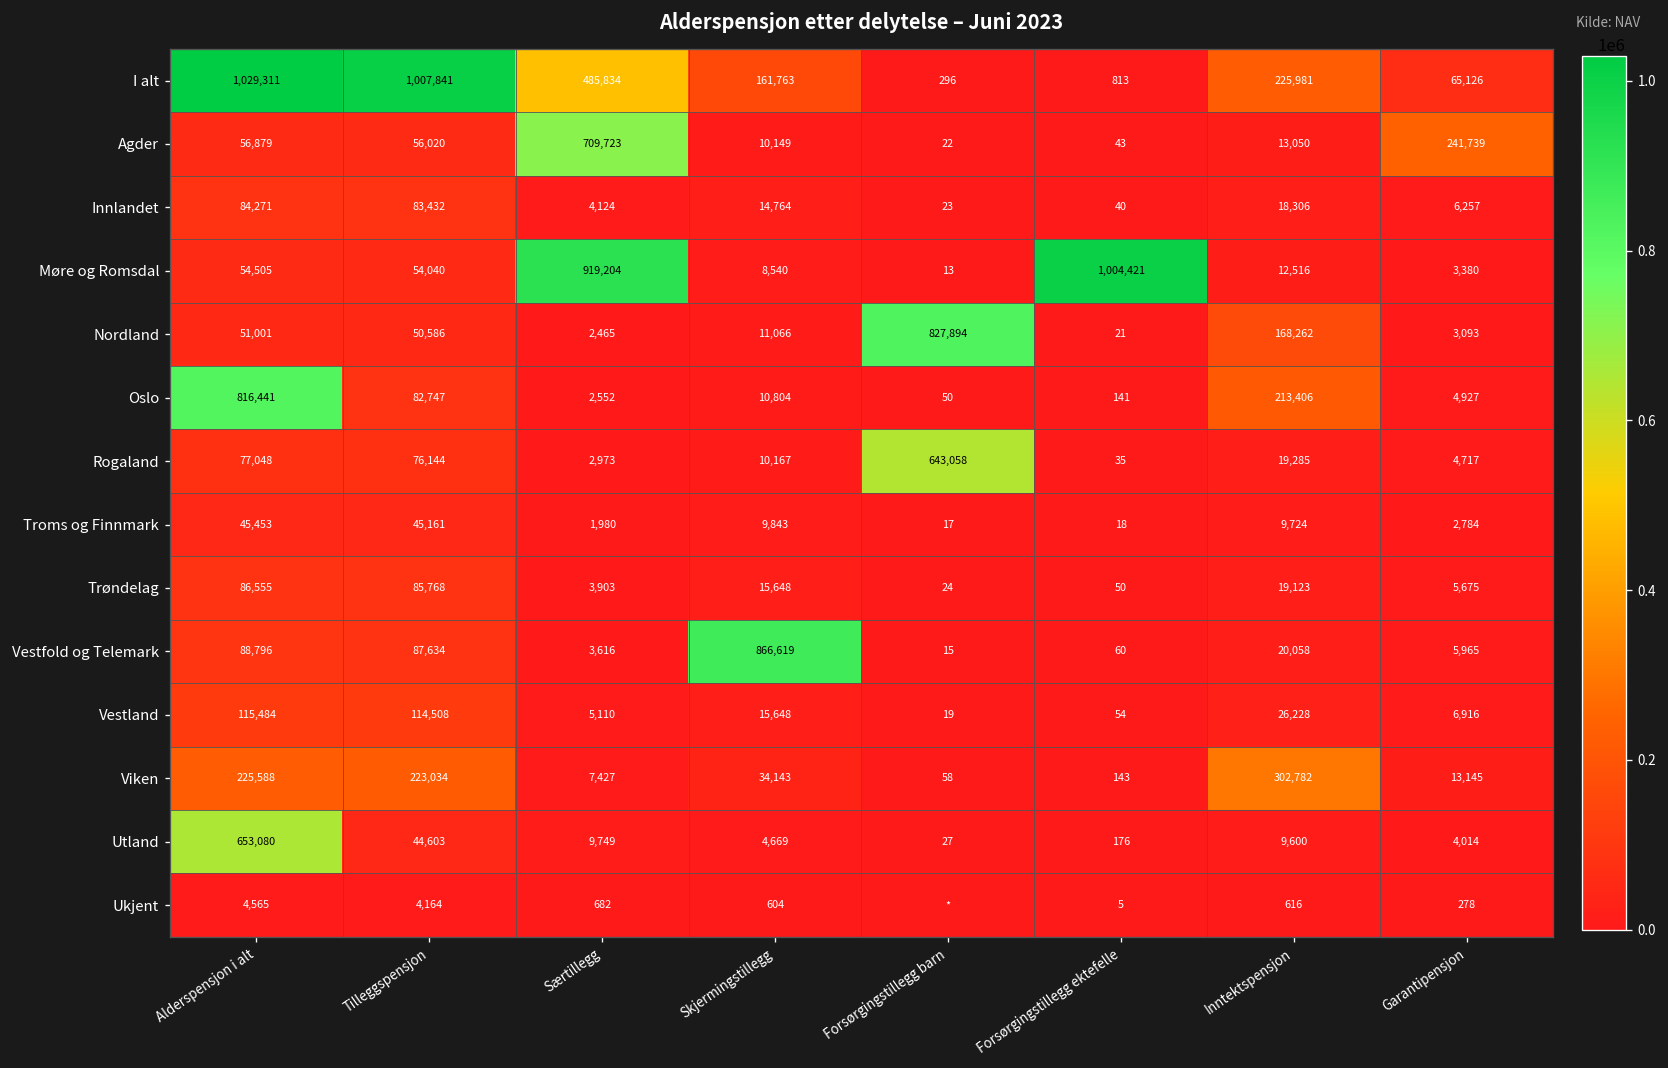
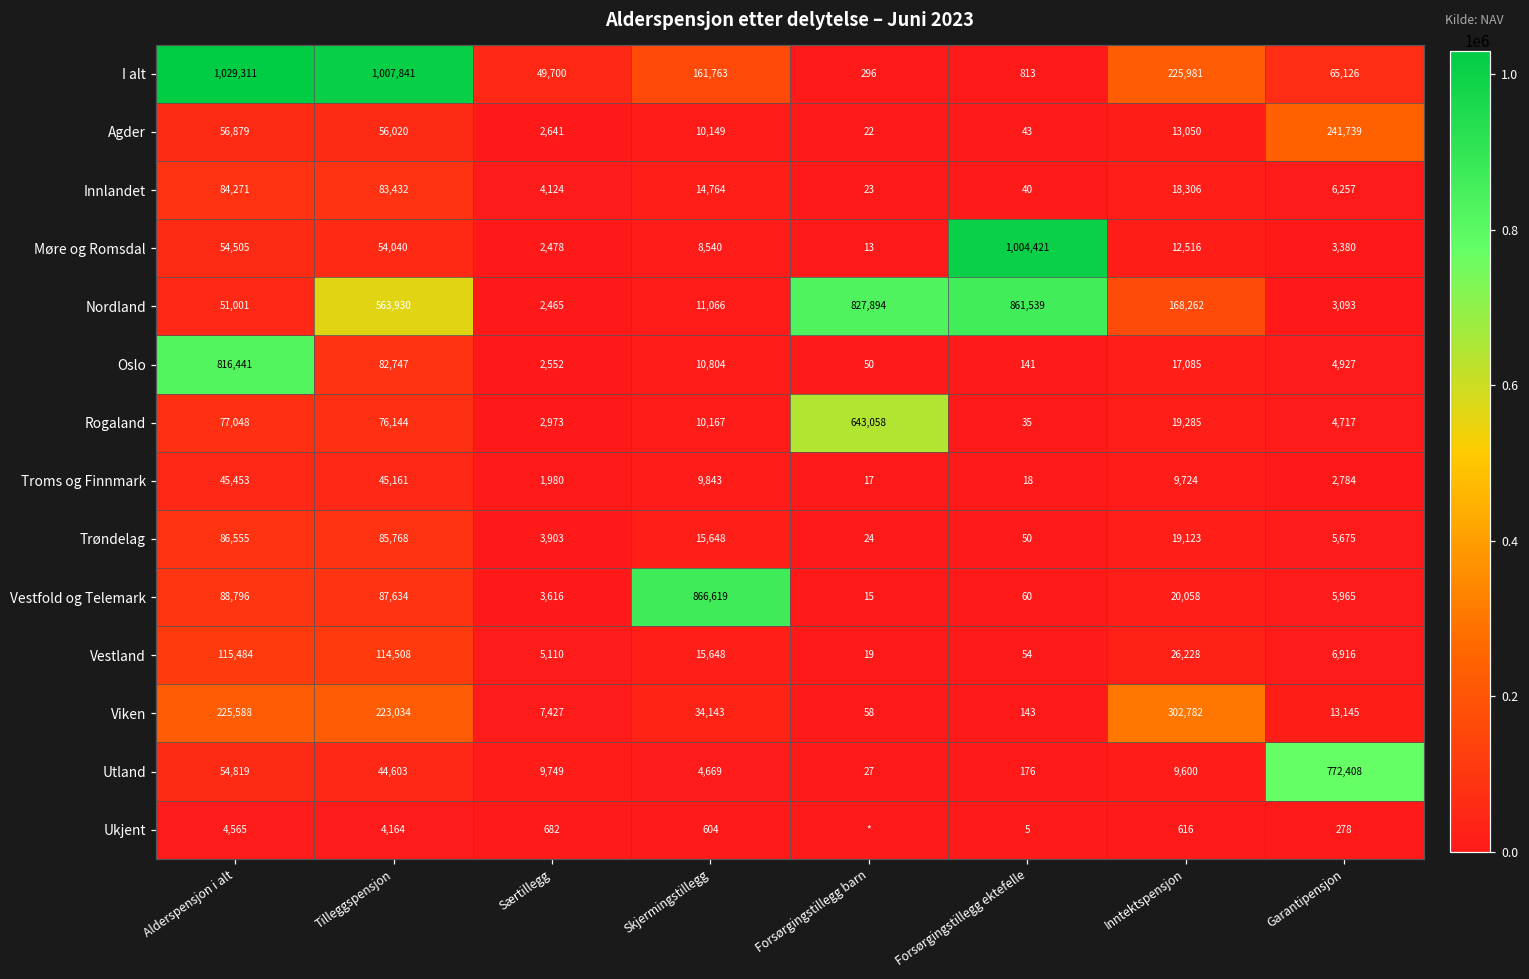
I alt, Særtillegg: 485,834 -> 49,700
Agder, Særtillegg: 709,723 -> 2,641
Møre og Romsdal, Særtillegg: 919,204 -> 2,478
Nordland, Tilleggspensjon: 50,586 -> 563,930
Nordland, Forsørgingstillegg ektefelle: 21 -> 861,539
Oslo, Inntektspensjon: 213,406 -> 17,085
Utland, Alderspensjon i alt: 653,080 -> 54,819
Utland, Garantipensjon: 4,014 -> 772,408
